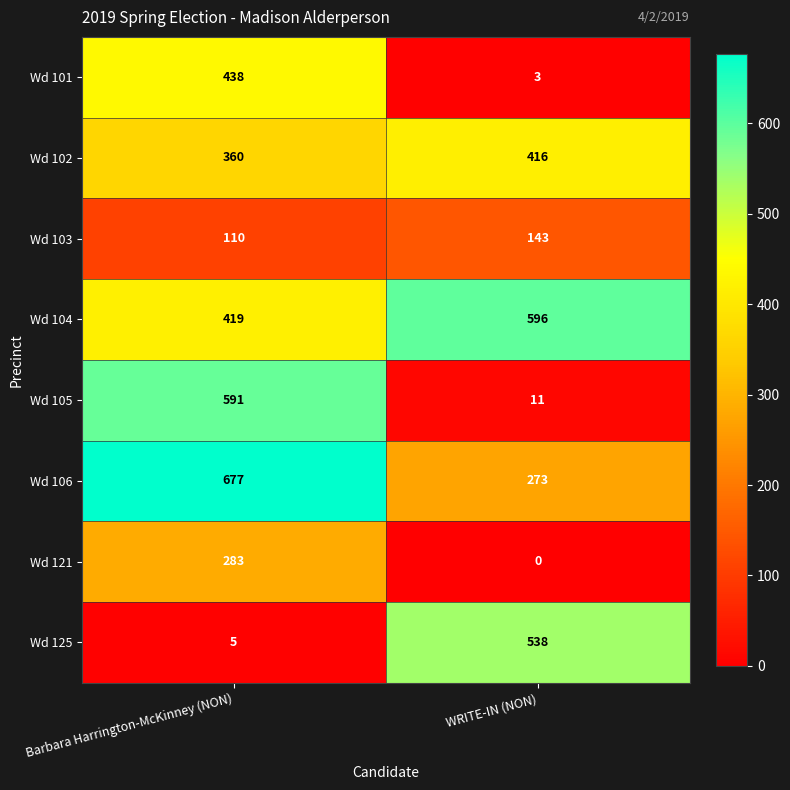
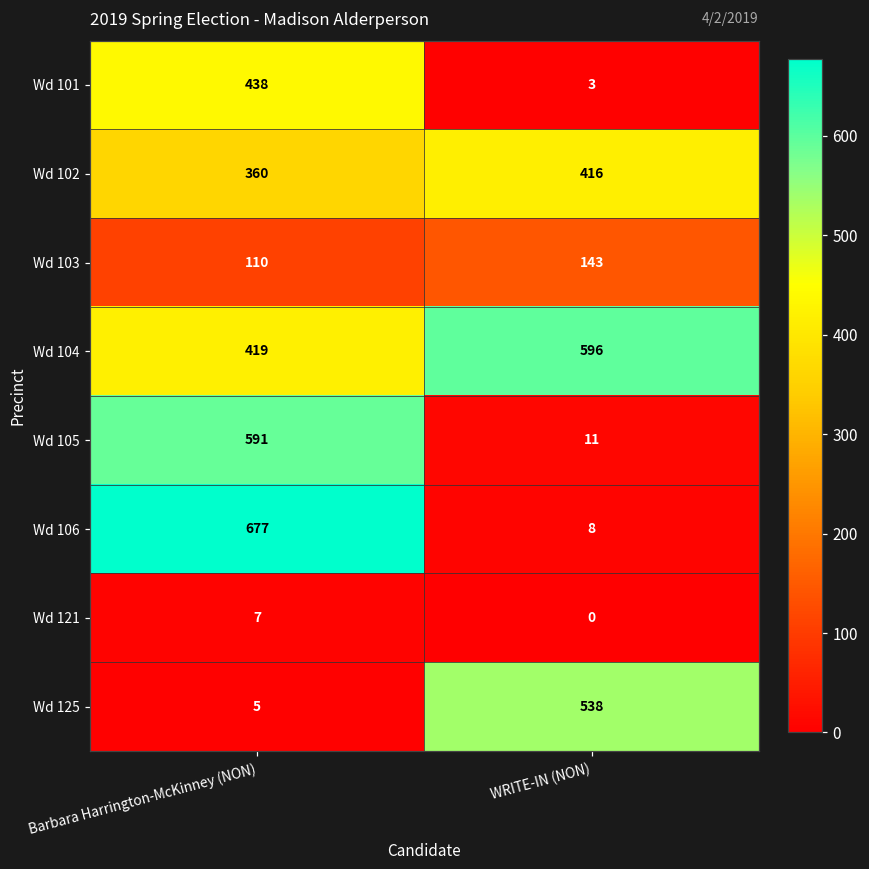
Wd 106, WRITE-IN (NON): 273 -> 8
Wd 121, Barbara Harrington-McKinney (NON): 283 -> 7
